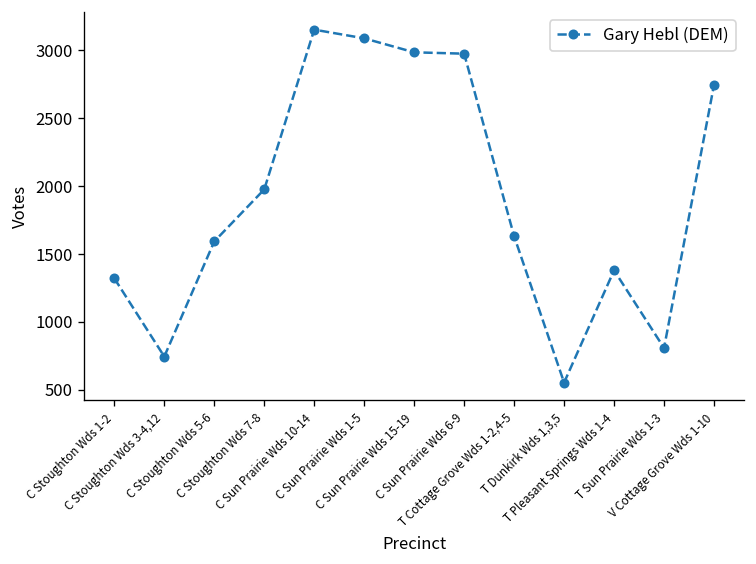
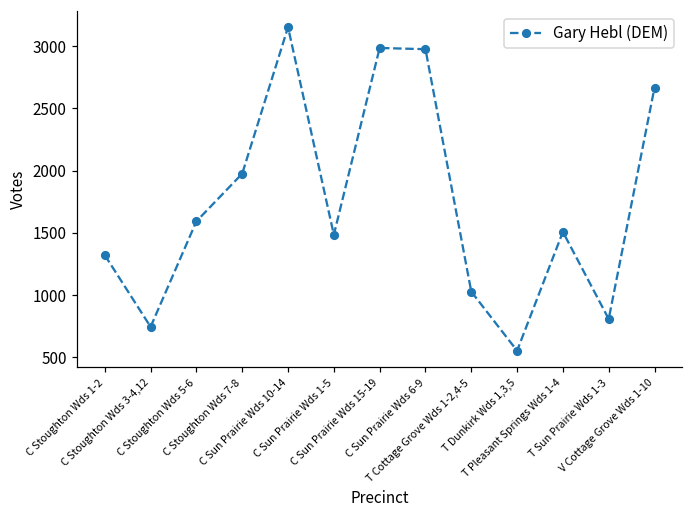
C Sun Prairie Wds 1-5: 3090 -> 1490
T Cottage Grove Wds 1-2,4-5: 1630 -> 1030
T Pleasant Springs Wds 1-4: 1380 -> 1510
V Cottage Grove Wds 1-10: 2750 -> 2670
